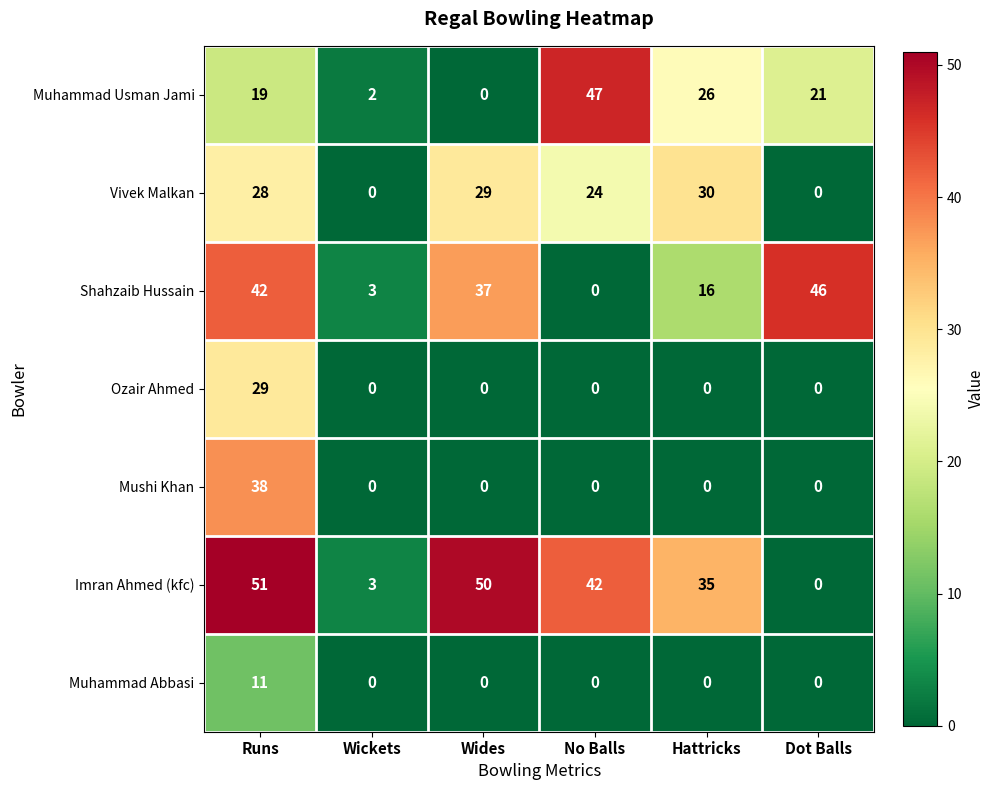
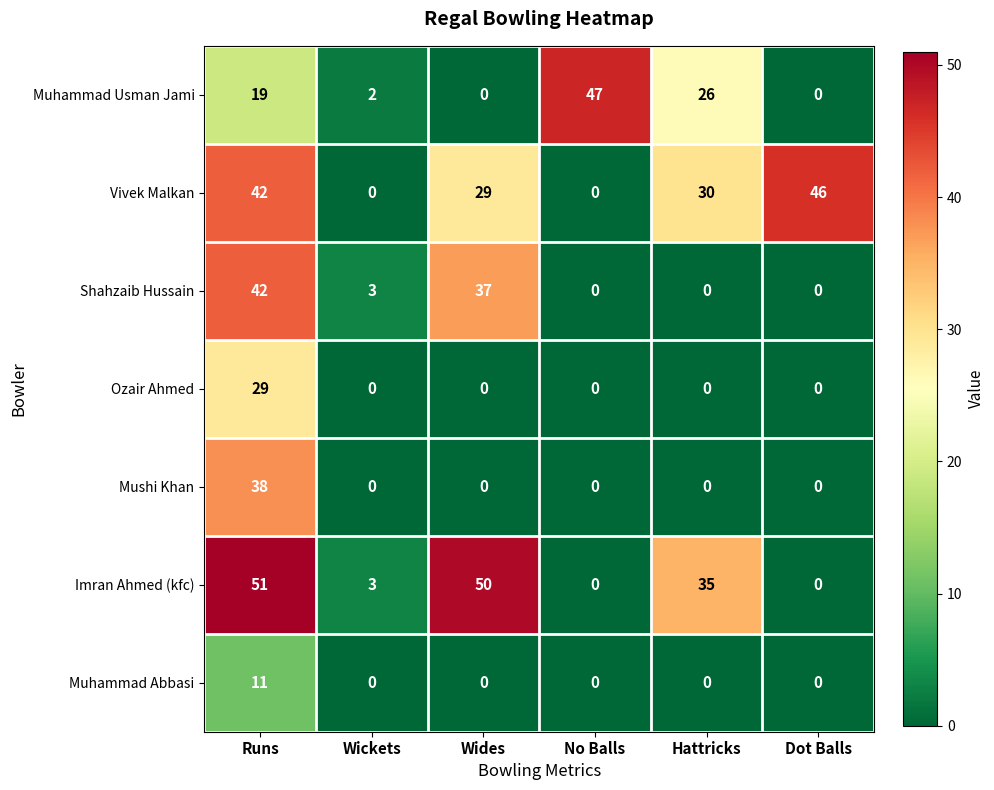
Muhammad Usman Jami, Dot Balls: 21 -> 0
Vivek Malkan, Runs: 28 -> 42
Vivek Malkan, No Balls: 24 -> 0
Vivek Malkan, Dot Balls: 0 -> 46
Shahzaib Hussain, Hattricks: 16 -> 0
Shahzaib Hussain, Dot Balls: 46 -> 0
Imran Ahmed (kfc), No Balls: 42 -> 0
